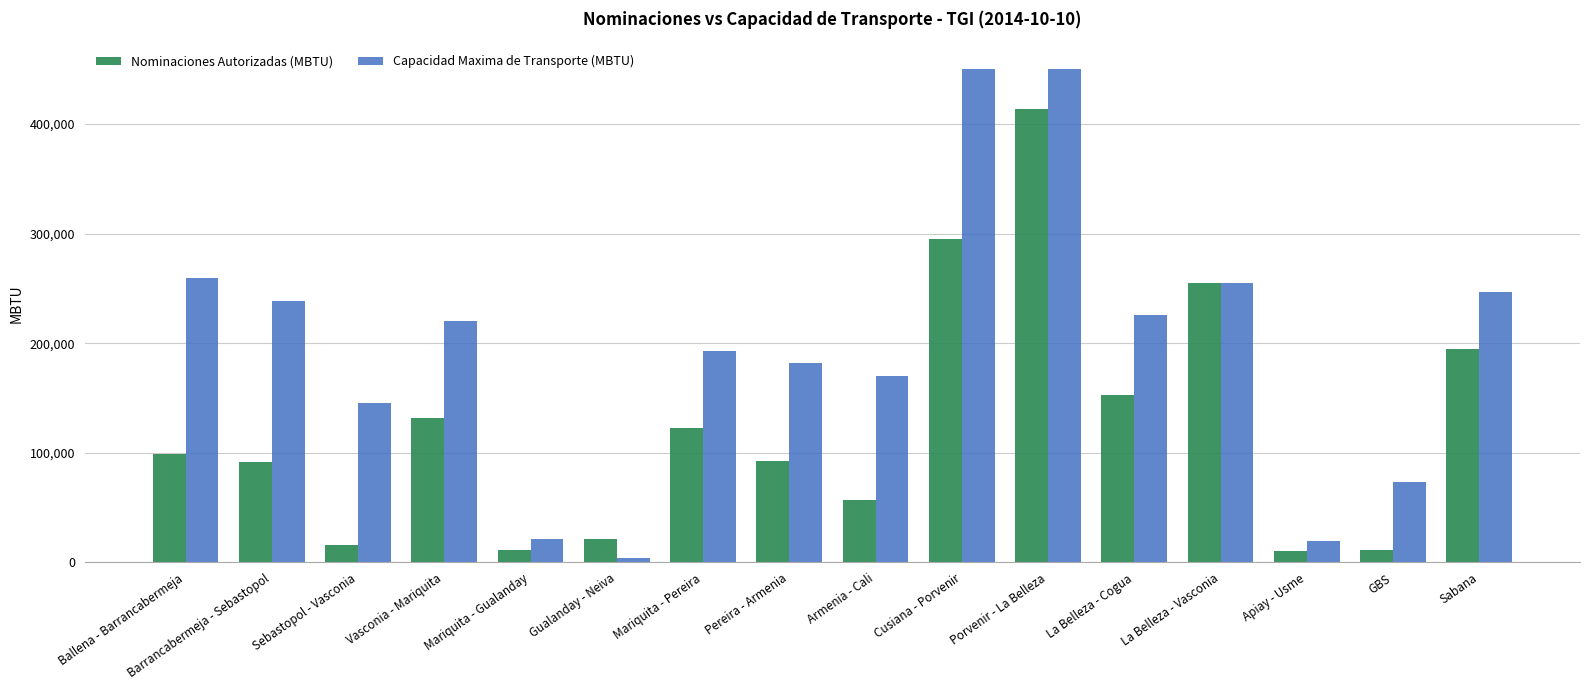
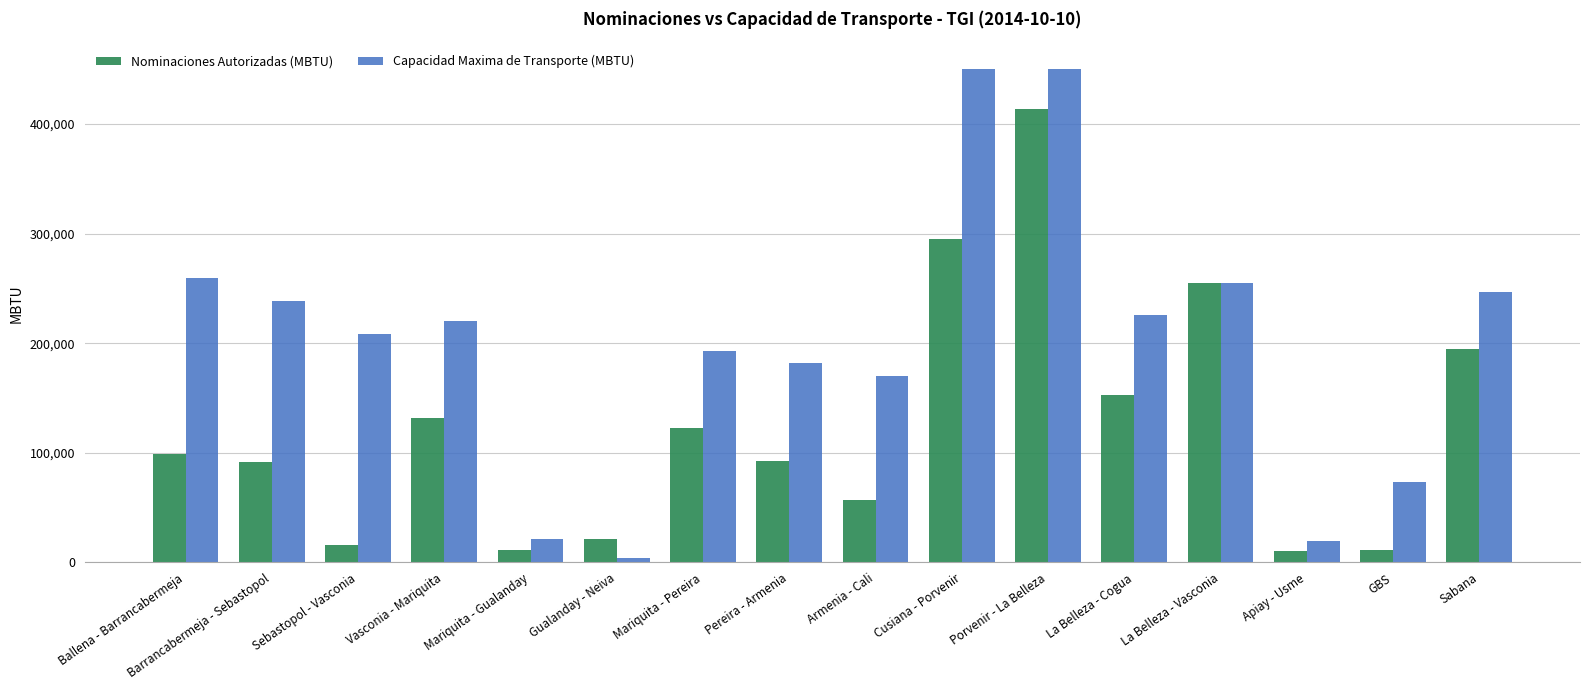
Capacidad Maxima de Transporte (MBTU), Sebastopol - Vasconia: 145,000 -> 209,000
